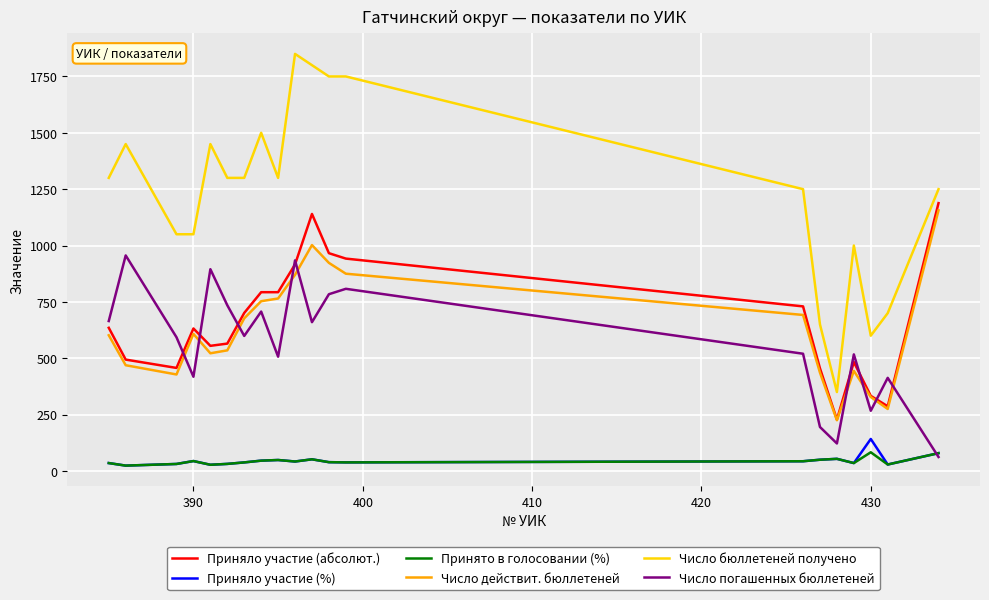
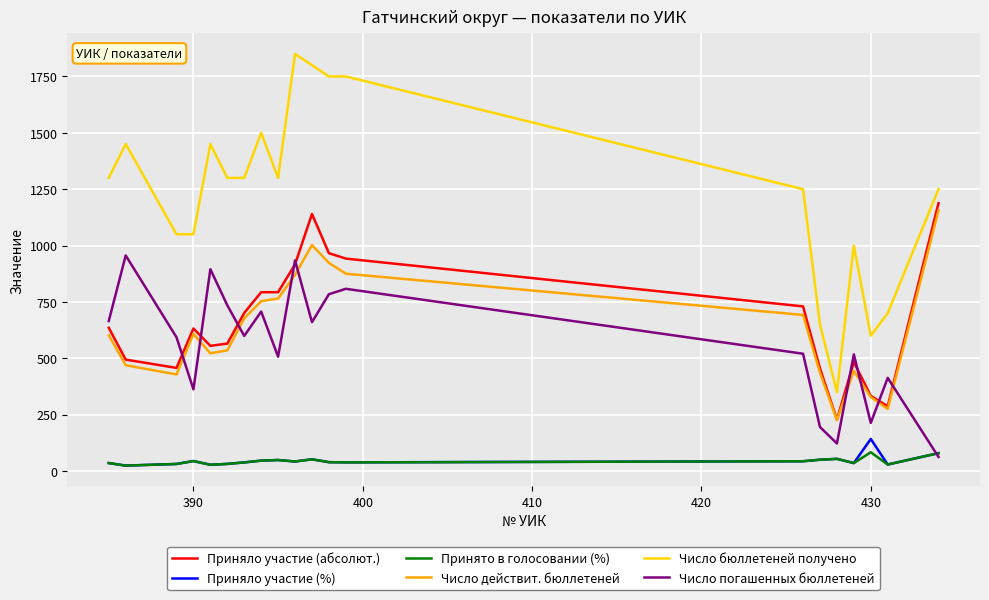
Число погашенных бюллетеней, 390: 420 -> 360
Число погашенных бюллетеней, 430: 270 -> 210
